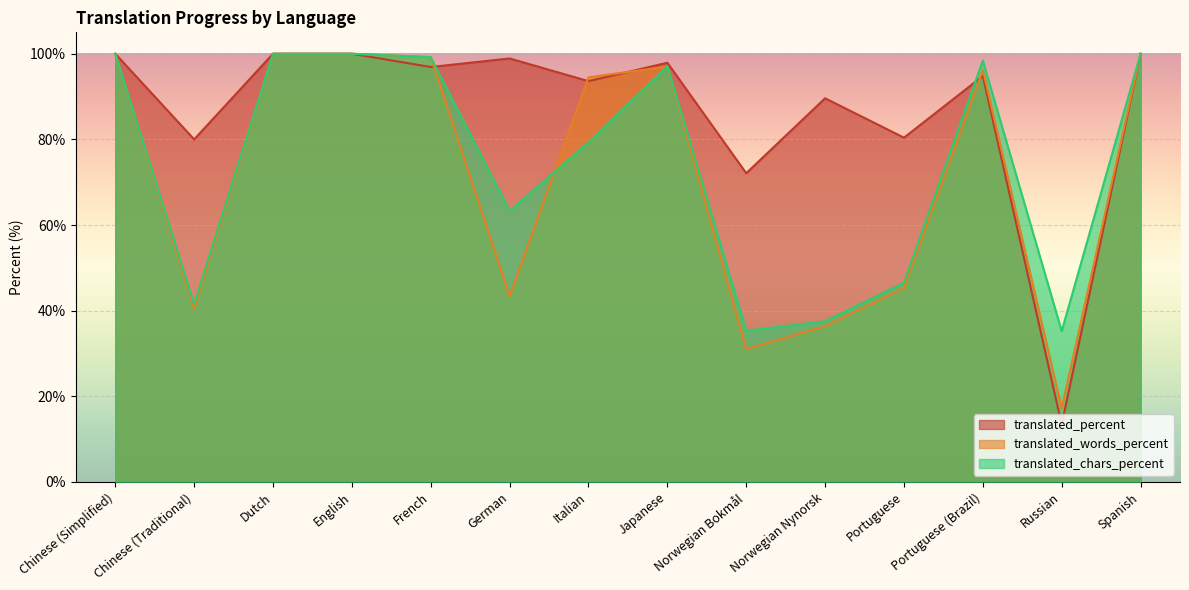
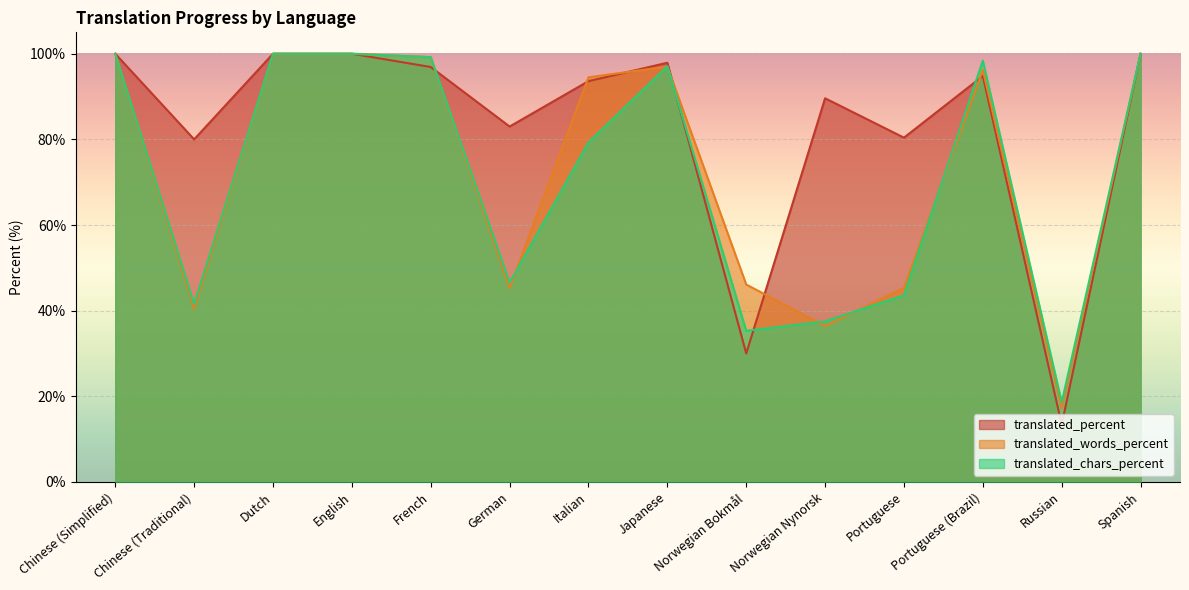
translated_percent, German: 99% -> 83%
translated_words_percent, German: 43% -> 45%
translated_chars_percent, German: 63% -> 47%
translated_percent, Norwegian Bokmål: 72% -> 30%
translated_words_percent, Norwegian Bokmål: 31% -> 46%
translated_chars_percent, Portuguese: 47% -> 44%
translated_chars_percent, Russian: 35% -> 19%
